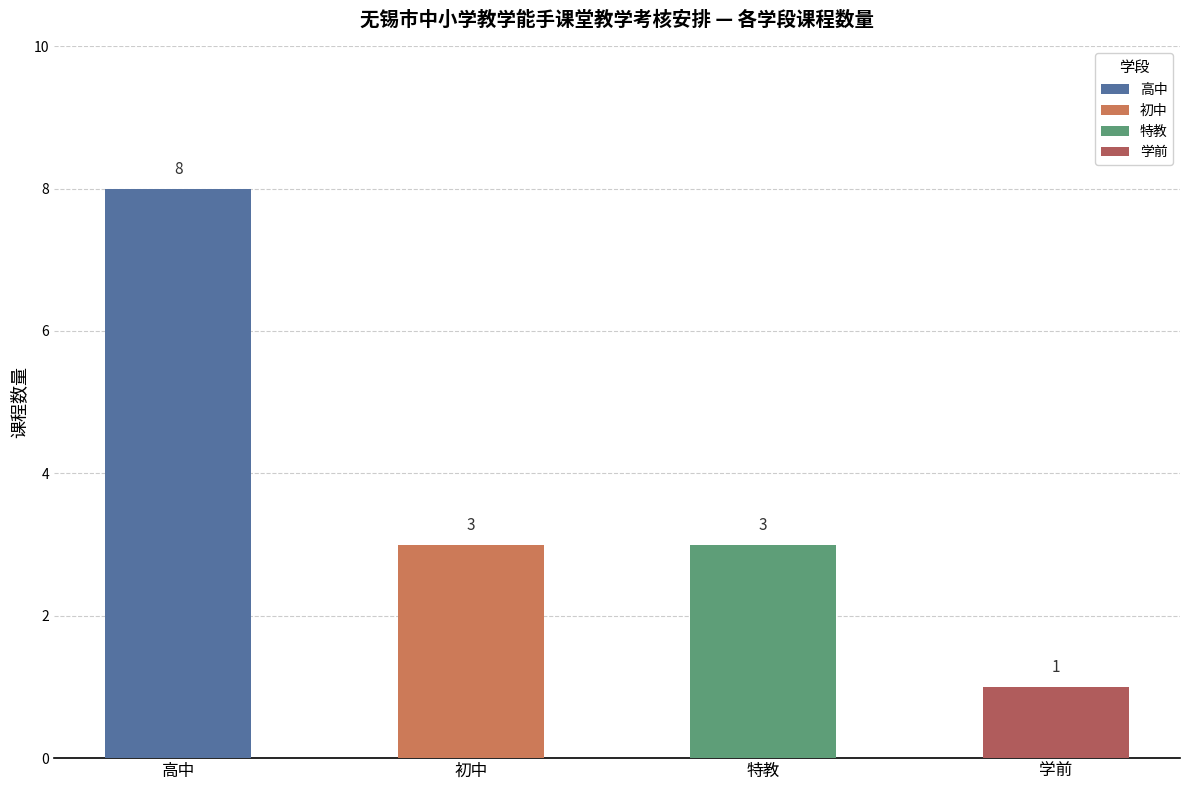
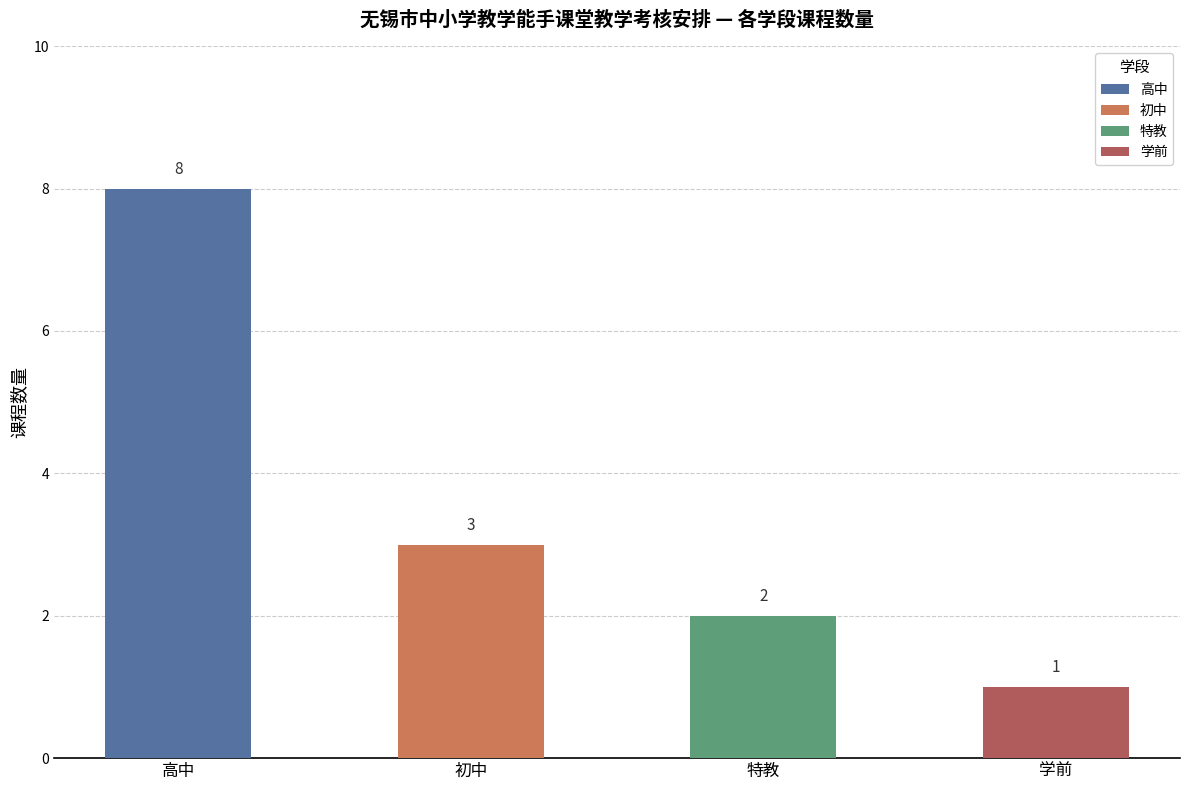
特教: 3 -> 2
